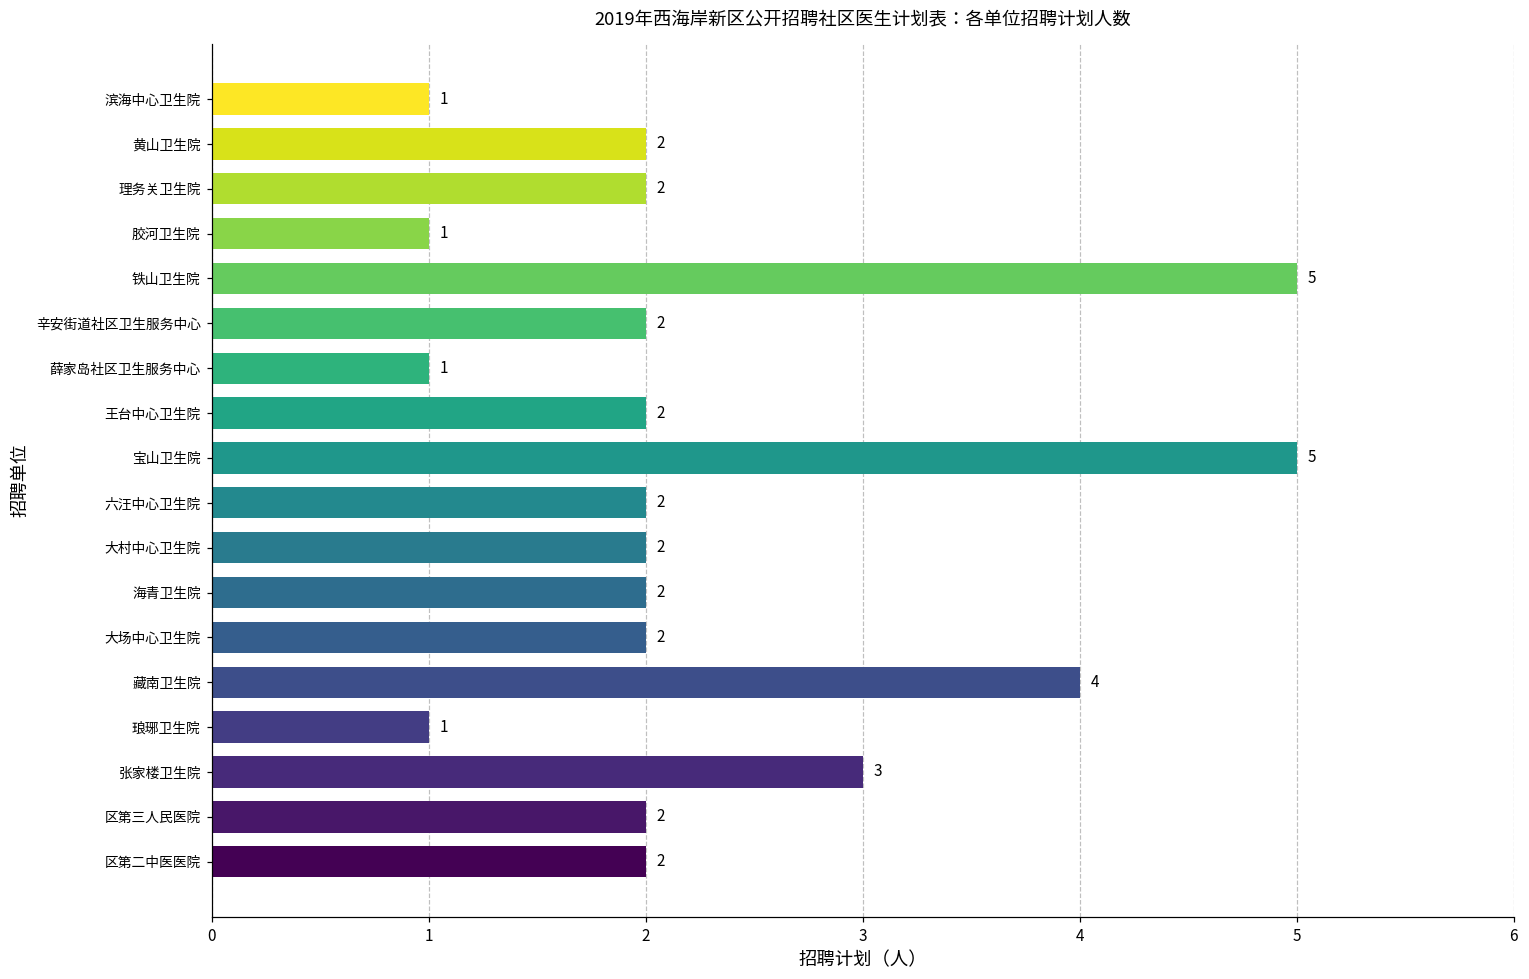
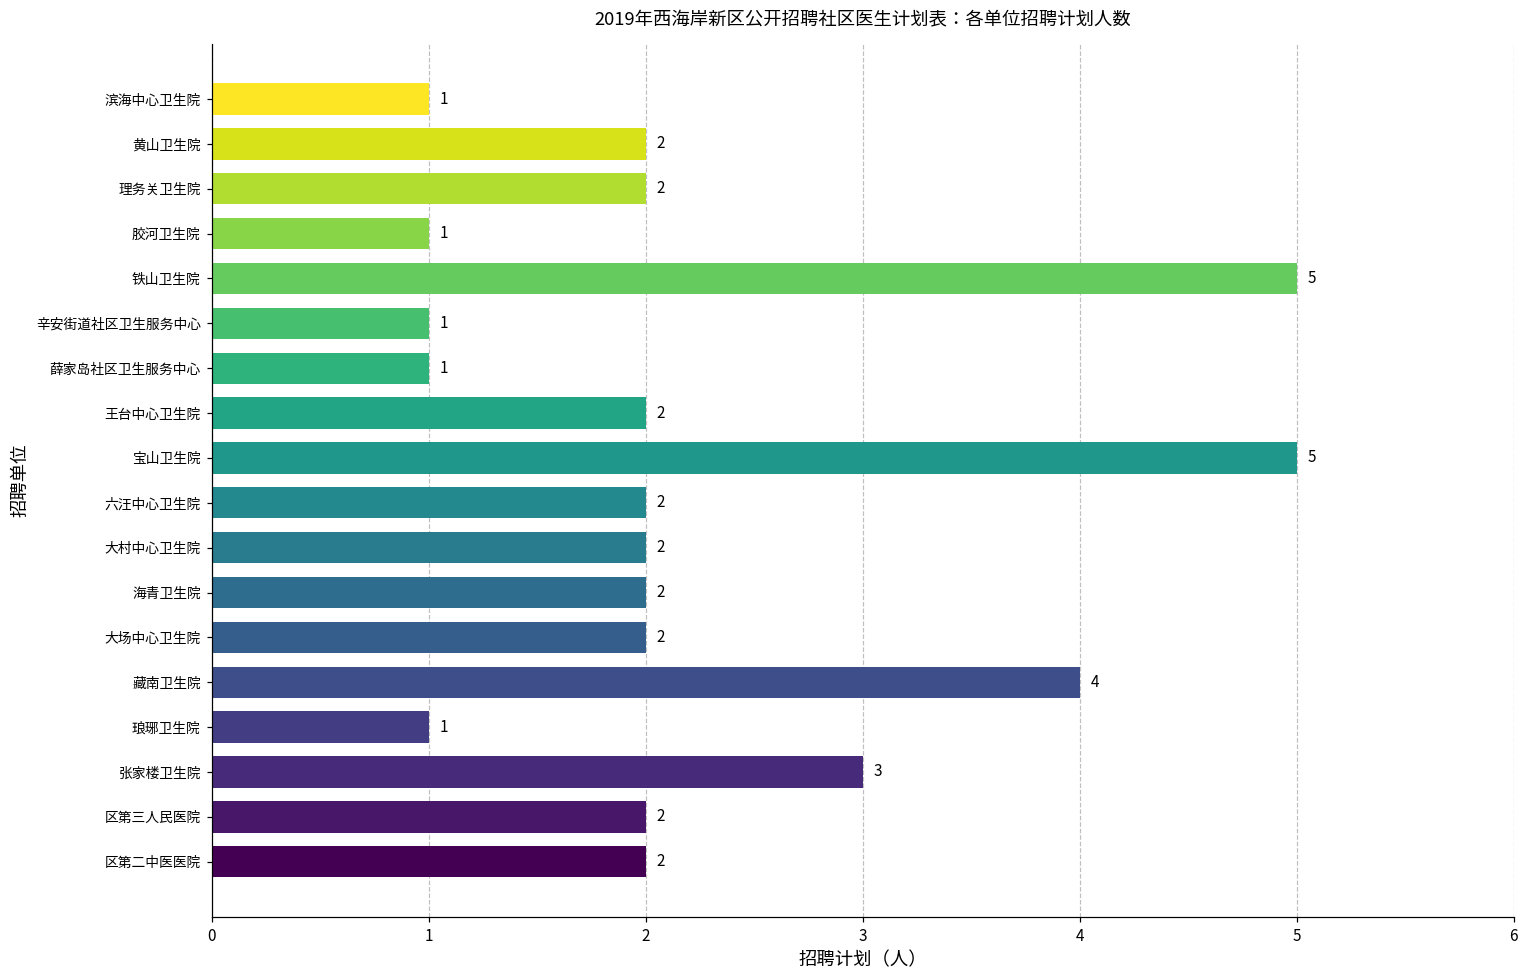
辛安街道社区卫生服务中心: 2 -> 1
